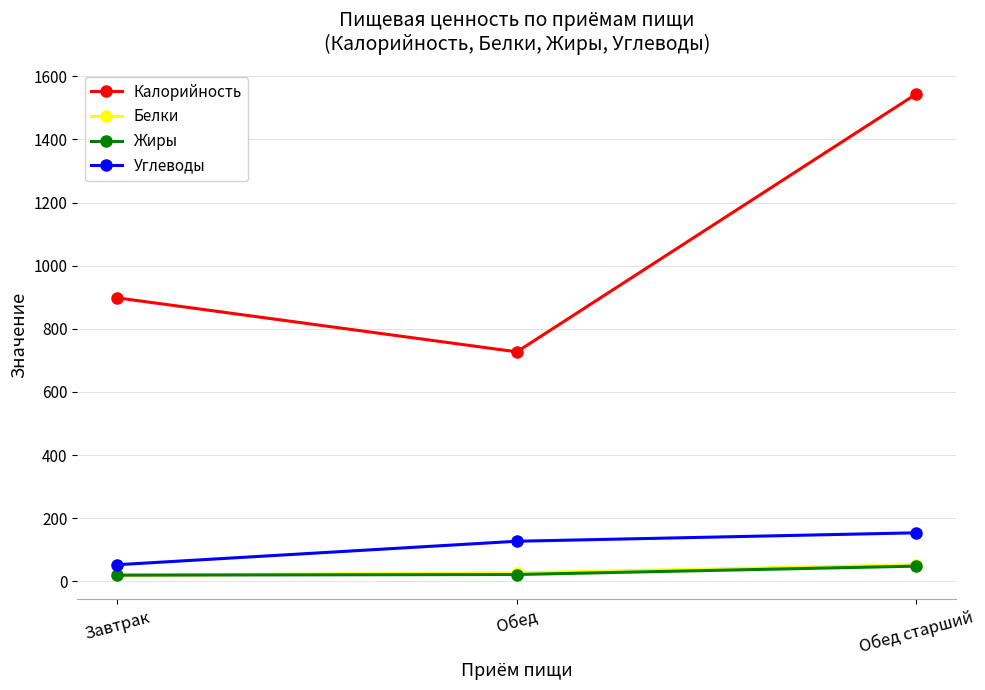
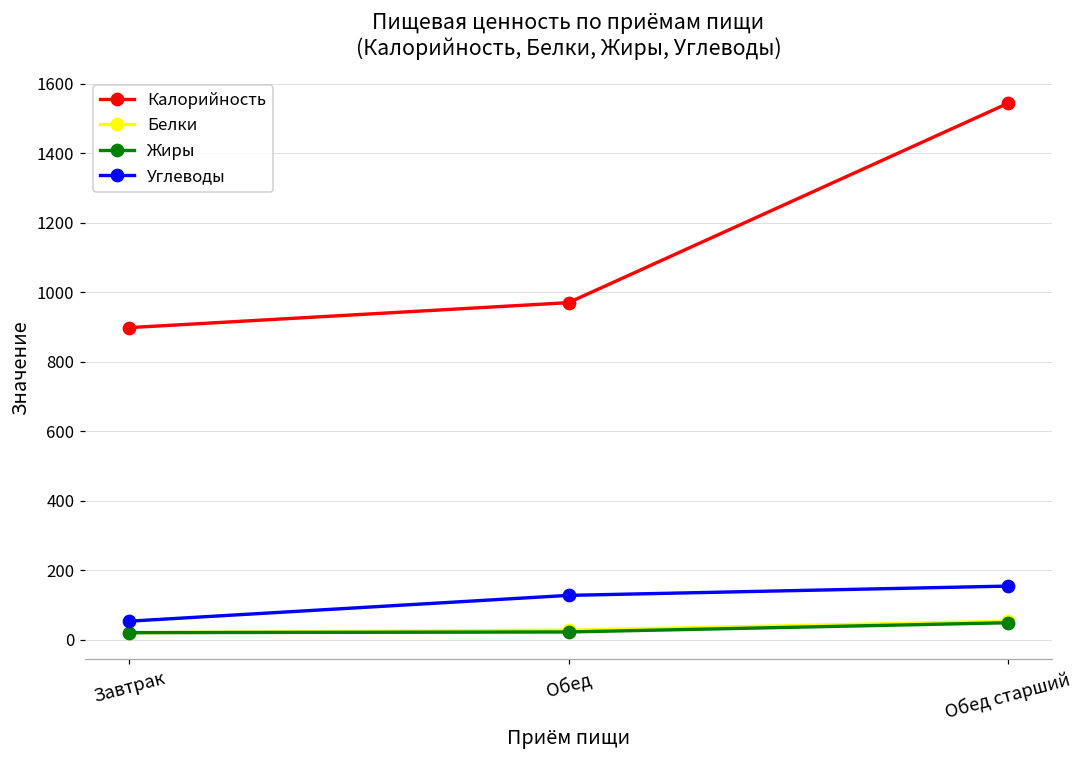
Калорийность, Обед: 730 -> 970
